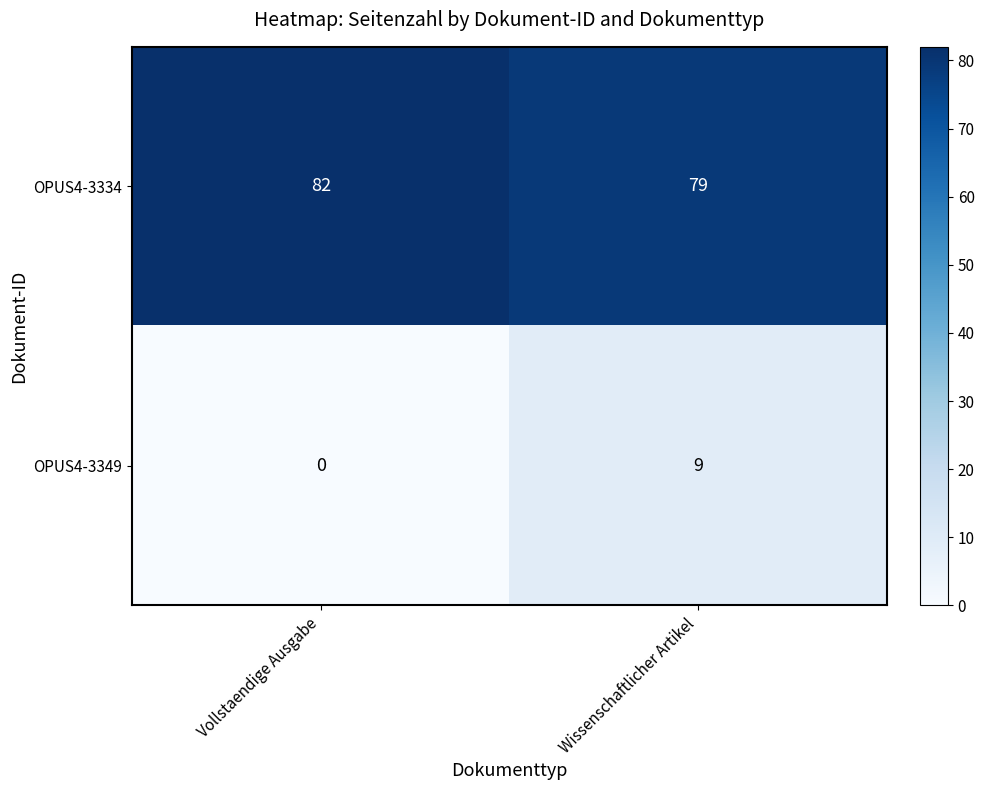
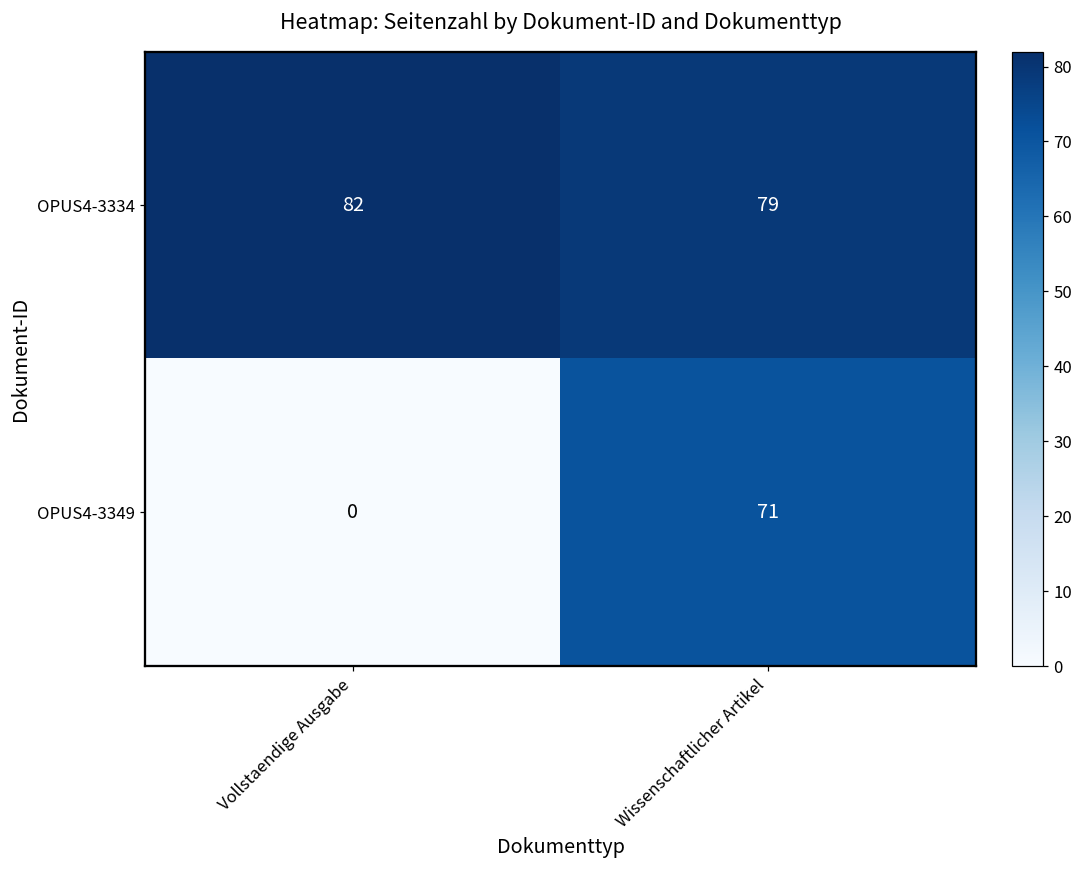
OPUS4-3349, Wissenschaftlicher Artikel: 9 -> 71
